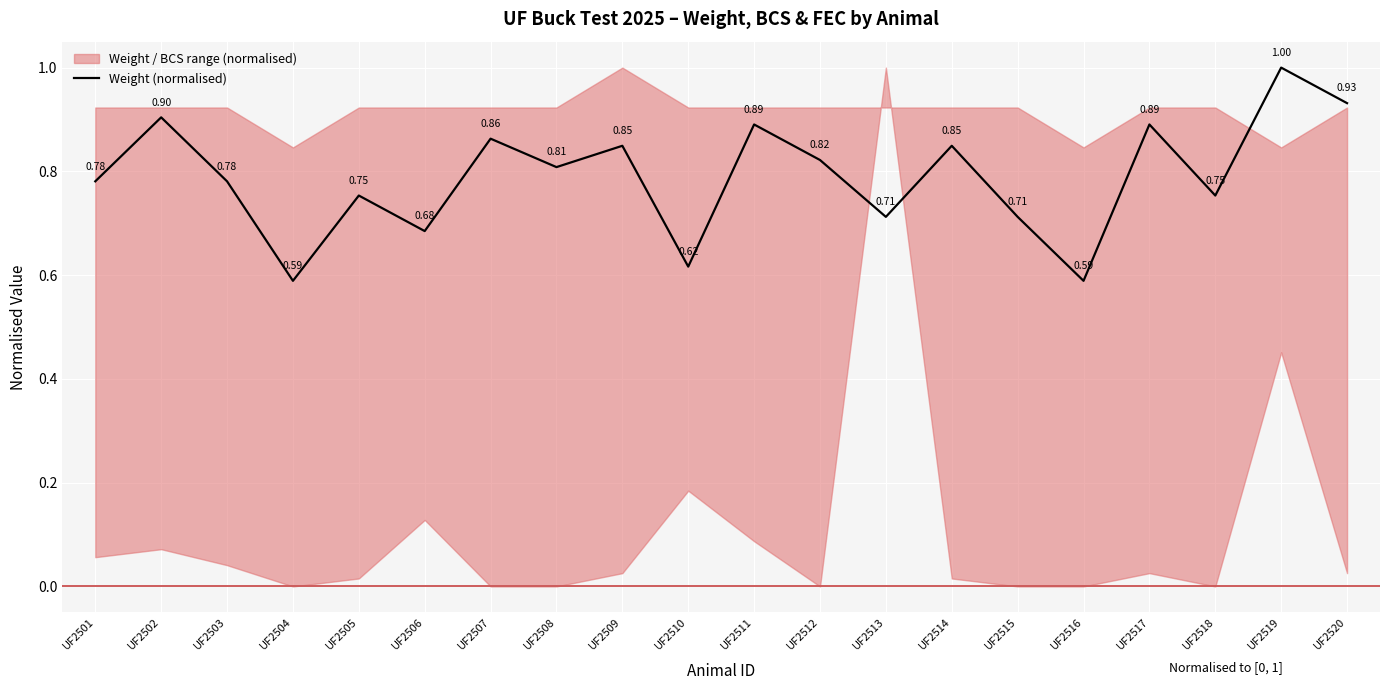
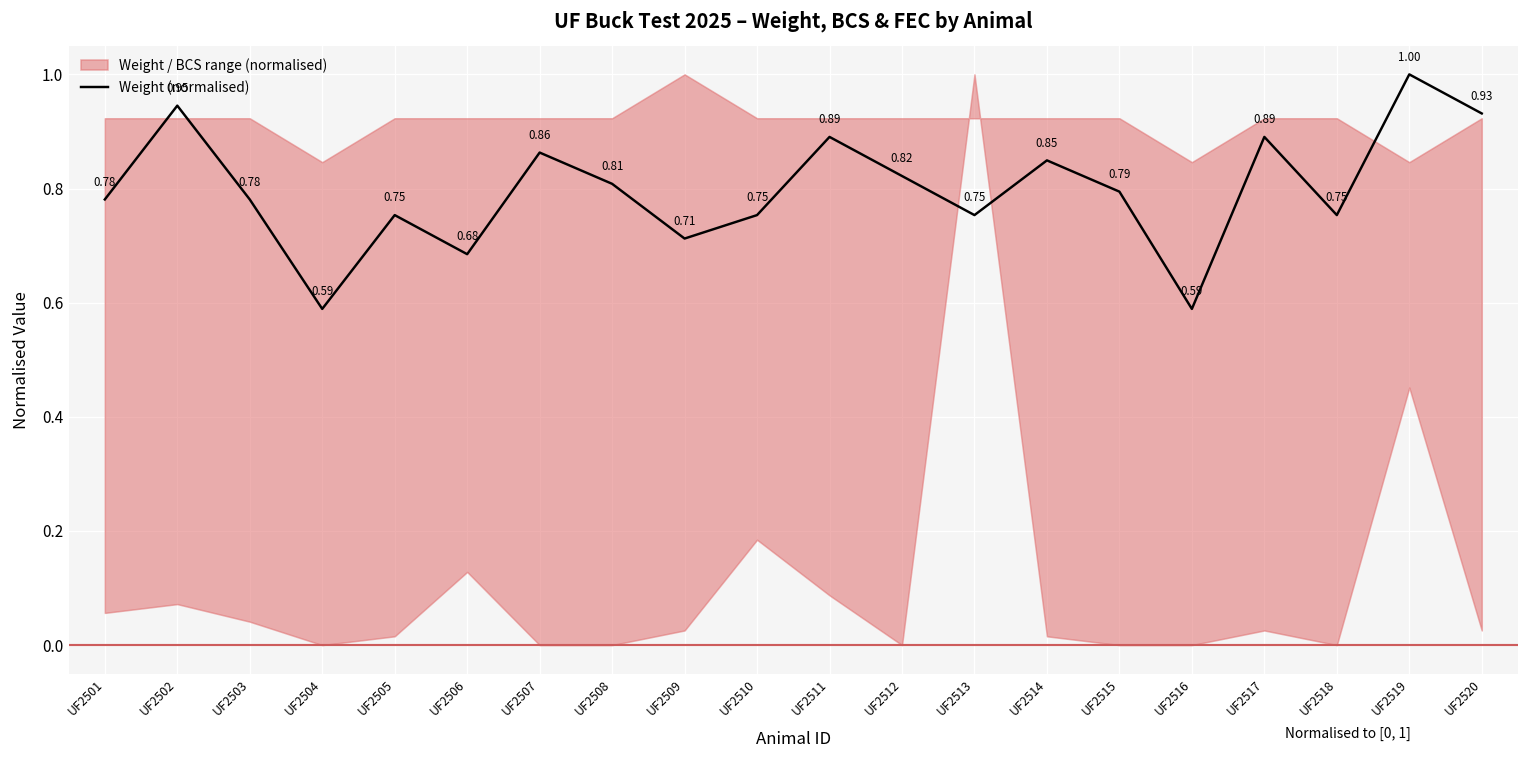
Weight (normalised), UF2502: 0.90 -> 0.95
Weight (normalised), UF2509: 0.85 -> 0.71
Weight (normalised), UF2510: 0.62 -> 0.75
Weight (normalised), UF2513: 0.71 -> 0.75
Weight (normalised), UF2515: 0.71 -> 0.79
